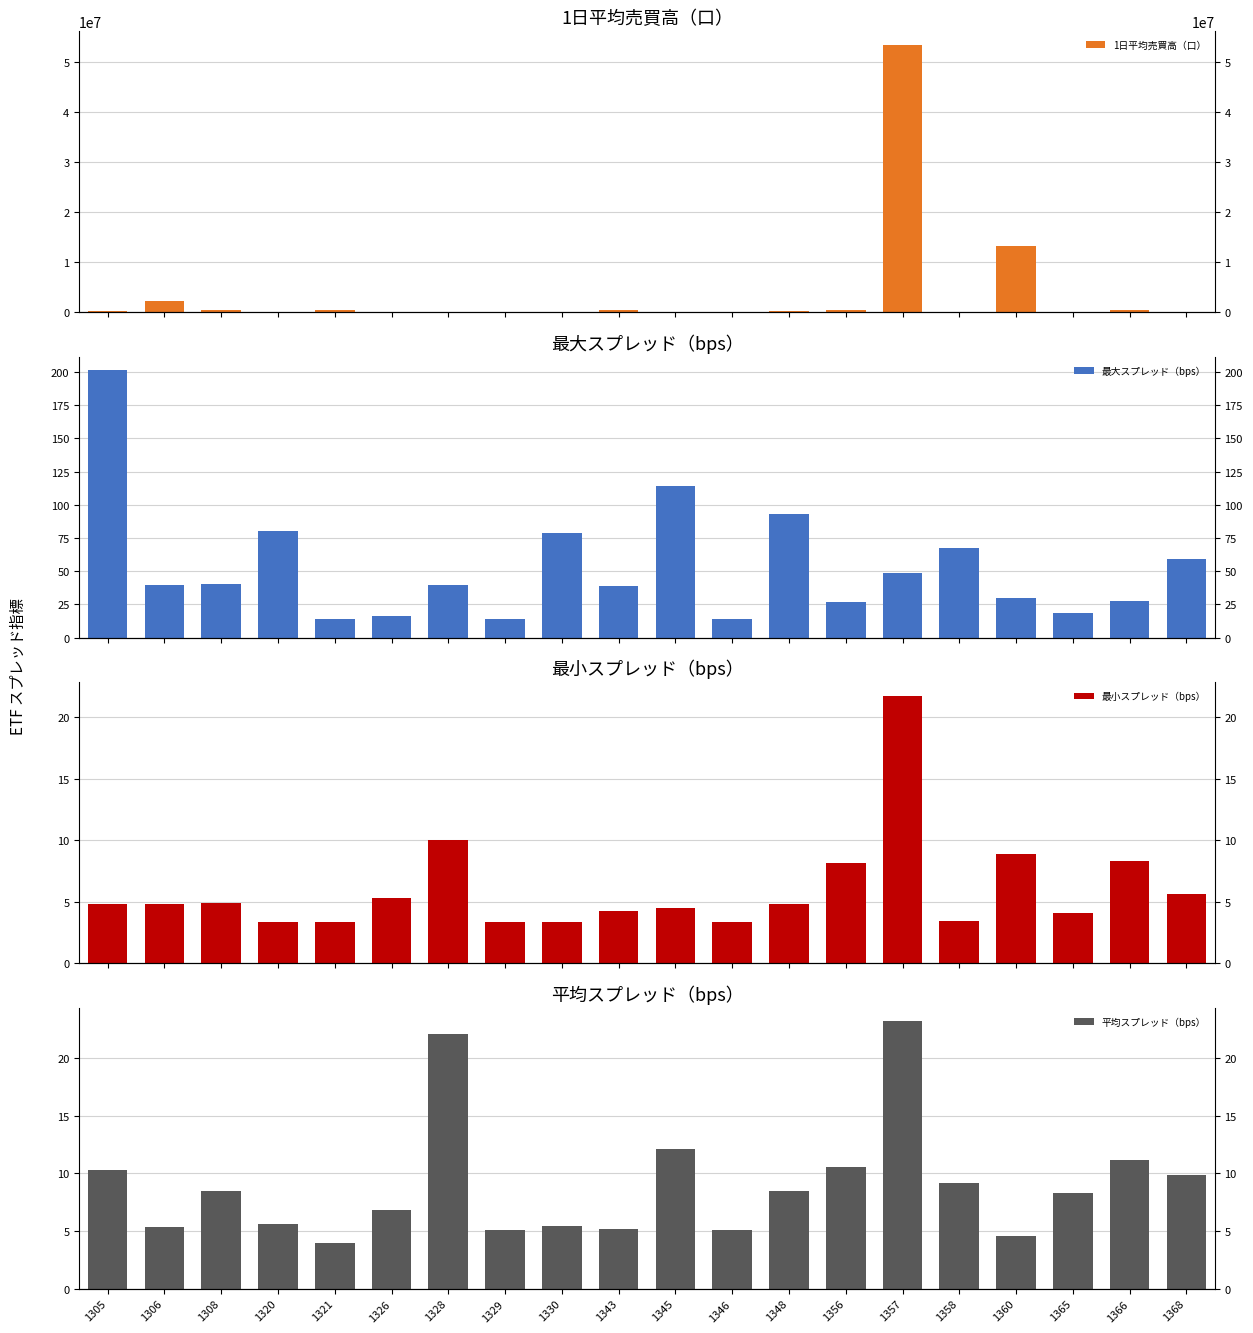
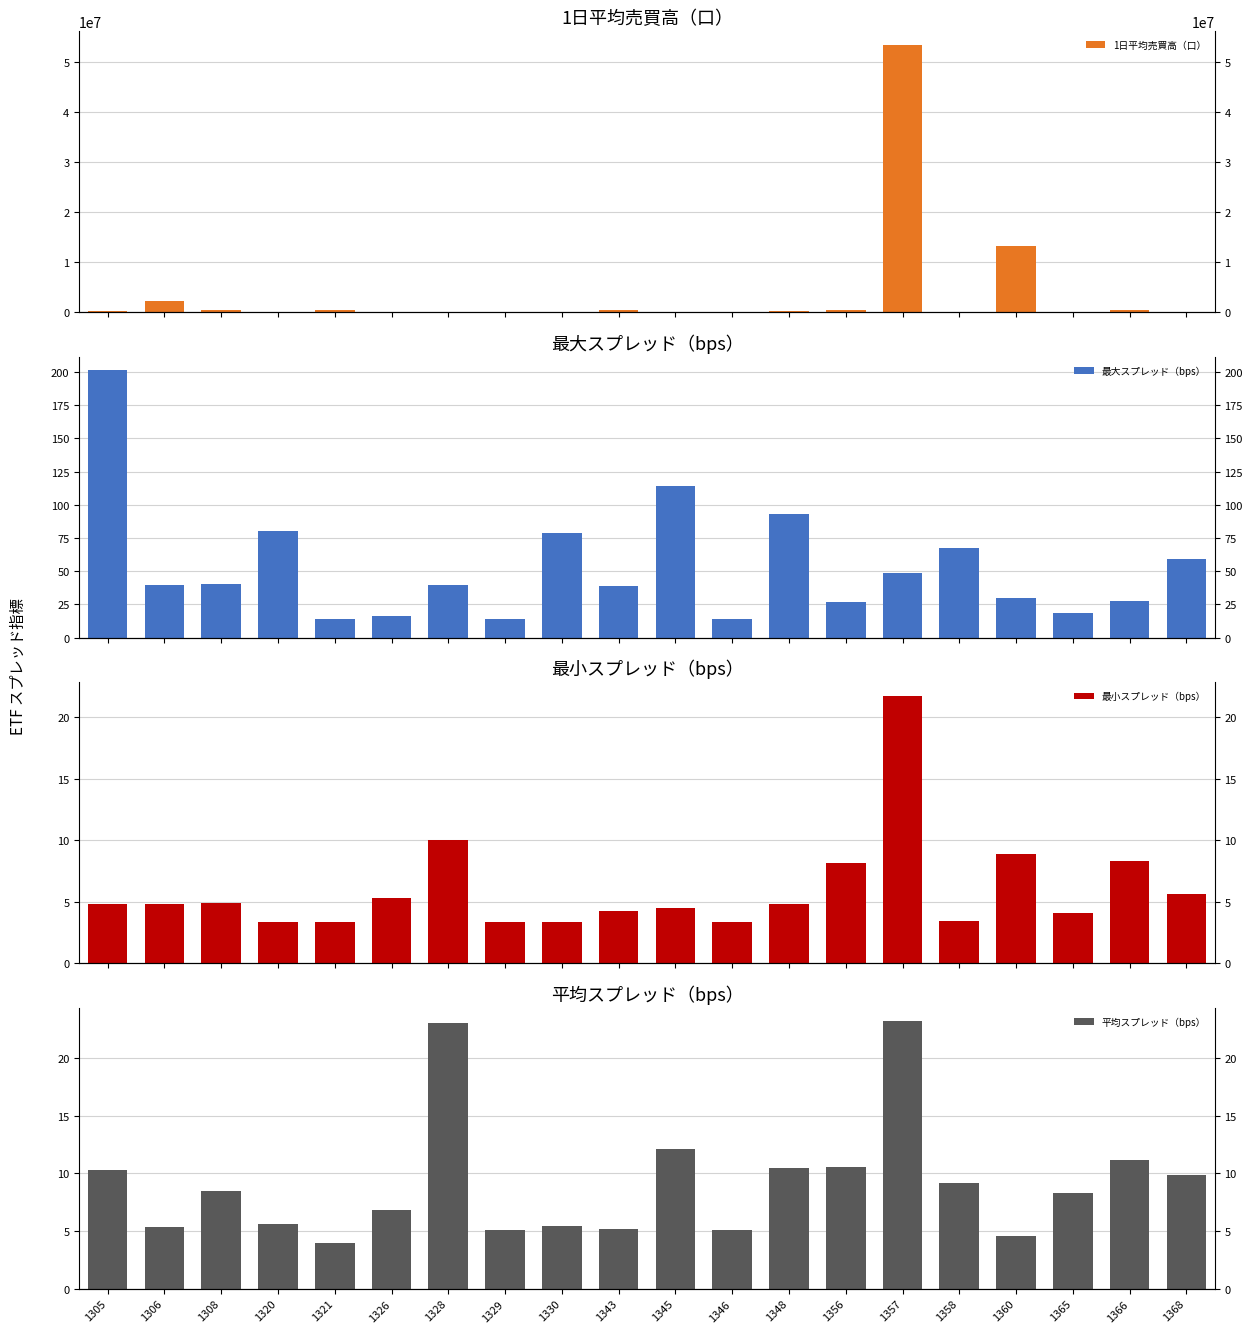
平均スプレッド（bps）, 1328: 22.1 -> 23.1
平均スプレッド（bps）, 1348: 8.5 -> 10.5
